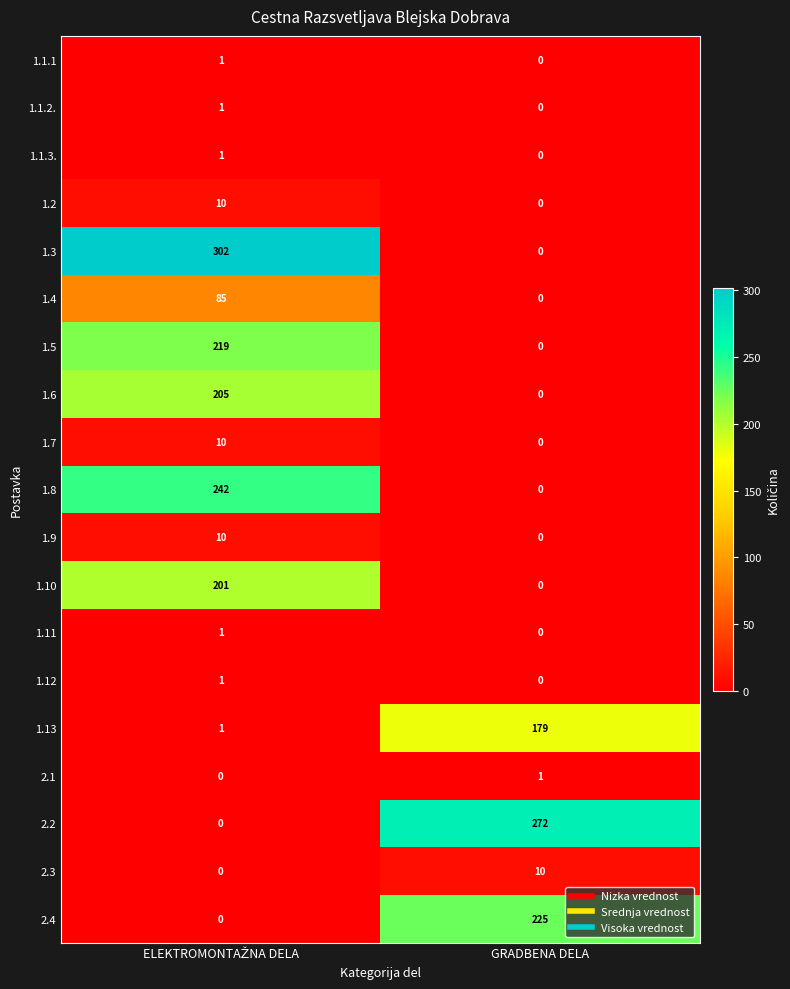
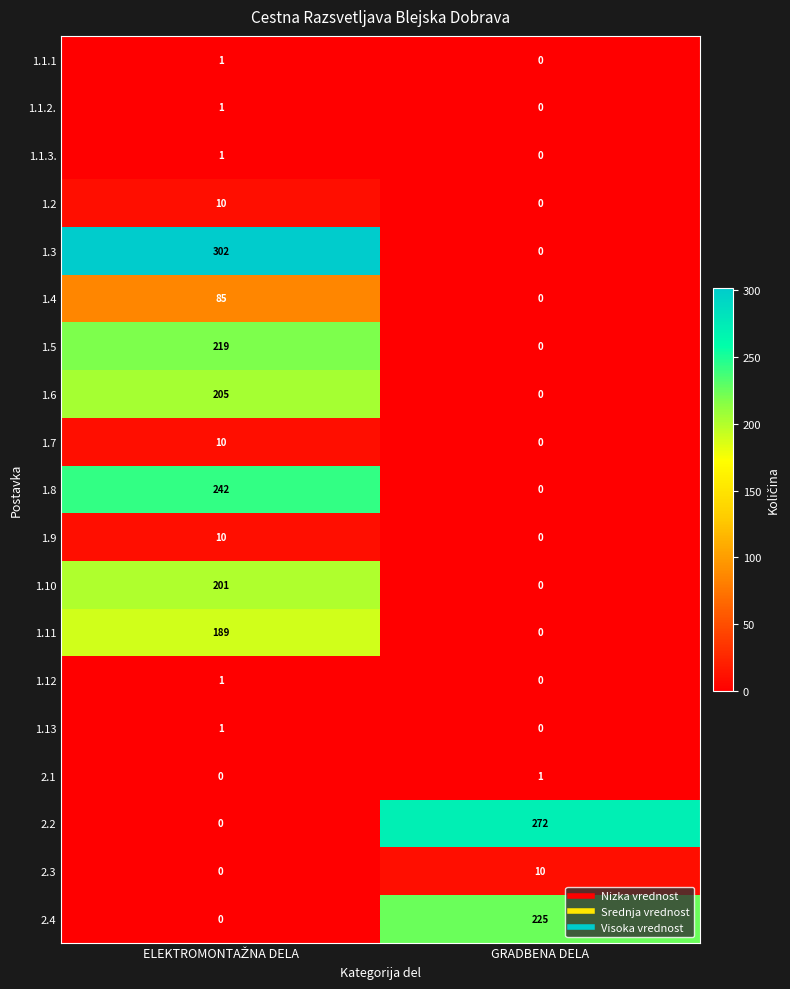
1.11, ELEKTROMONTAŽNA DELA: 1 -> 189
1.13, GRADBENA DELA: 179 -> 0
